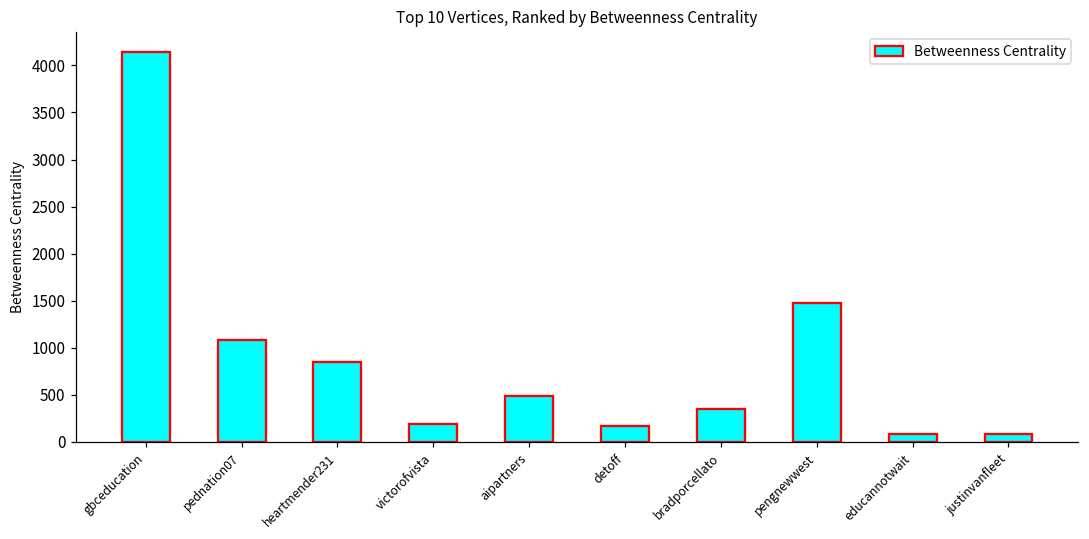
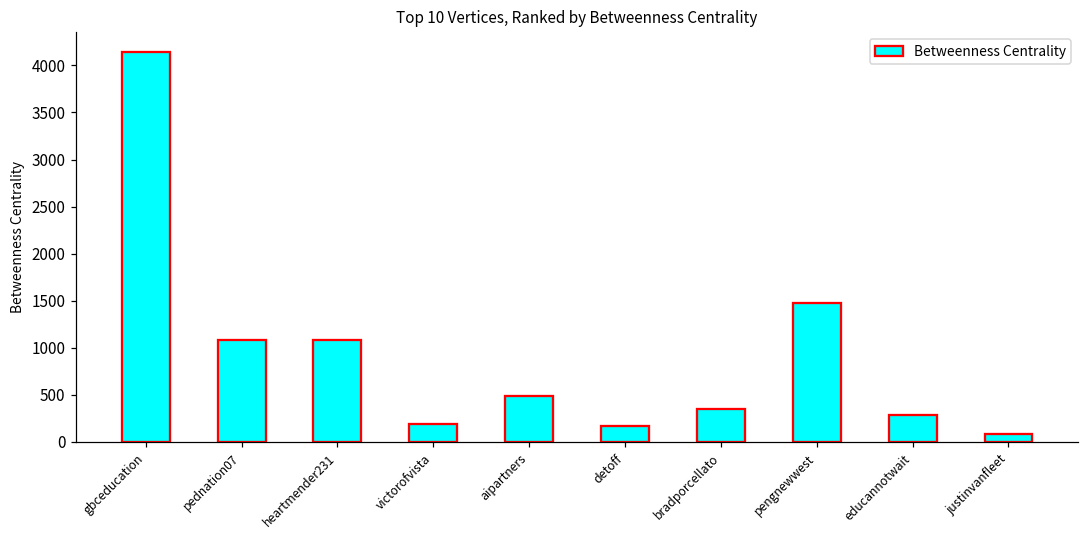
heartmender231: 800 -> 1100
educannotwait: 100 -> 300
